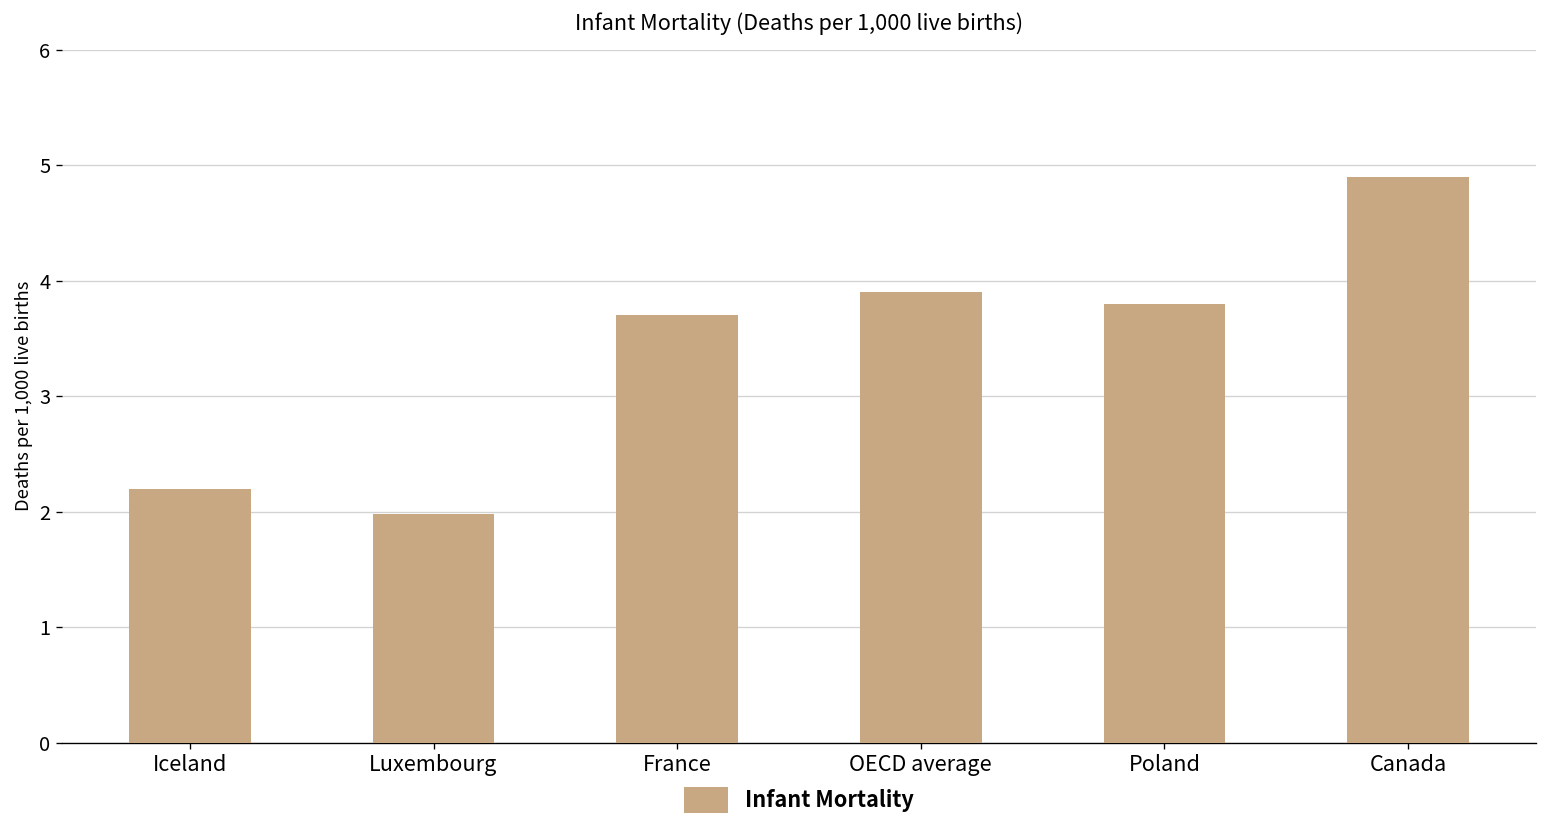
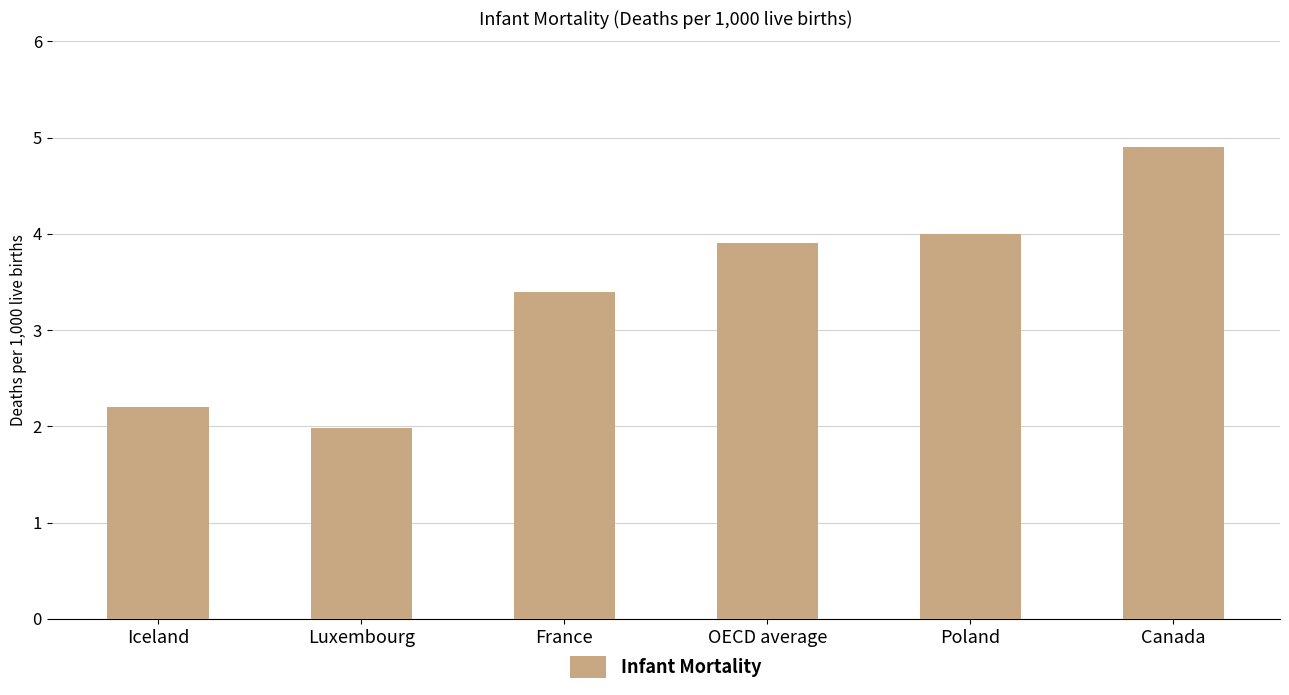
France: 3.7 -> 3.4
Poland: 3.8 -> 4.0
